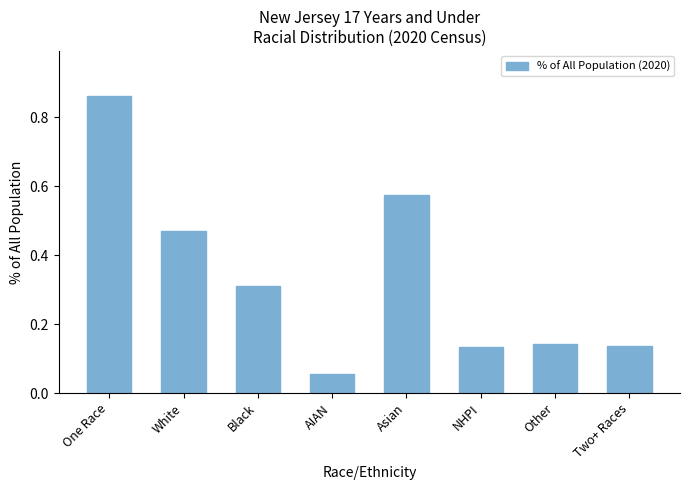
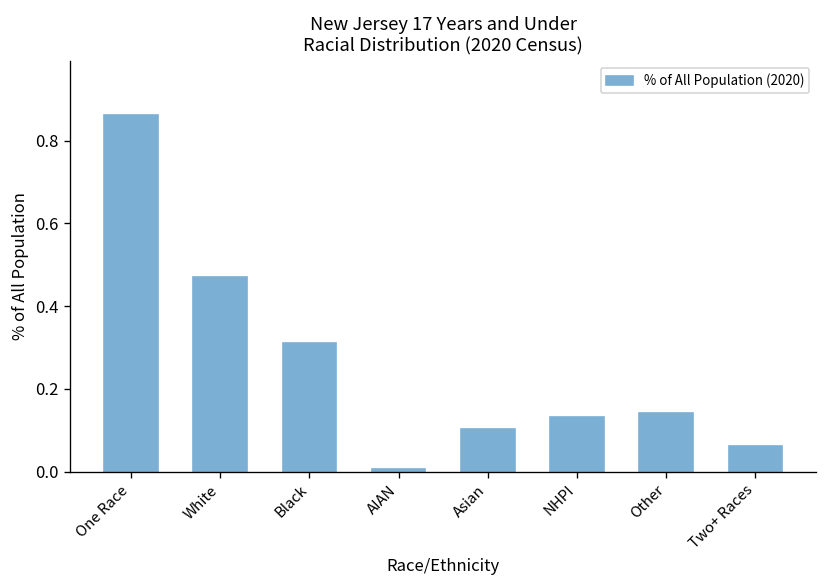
AIAN: 0.05 -> 0.01
Asian: 0.57 -> 0.10
Two+ Races: 0.14 -> 0.06
